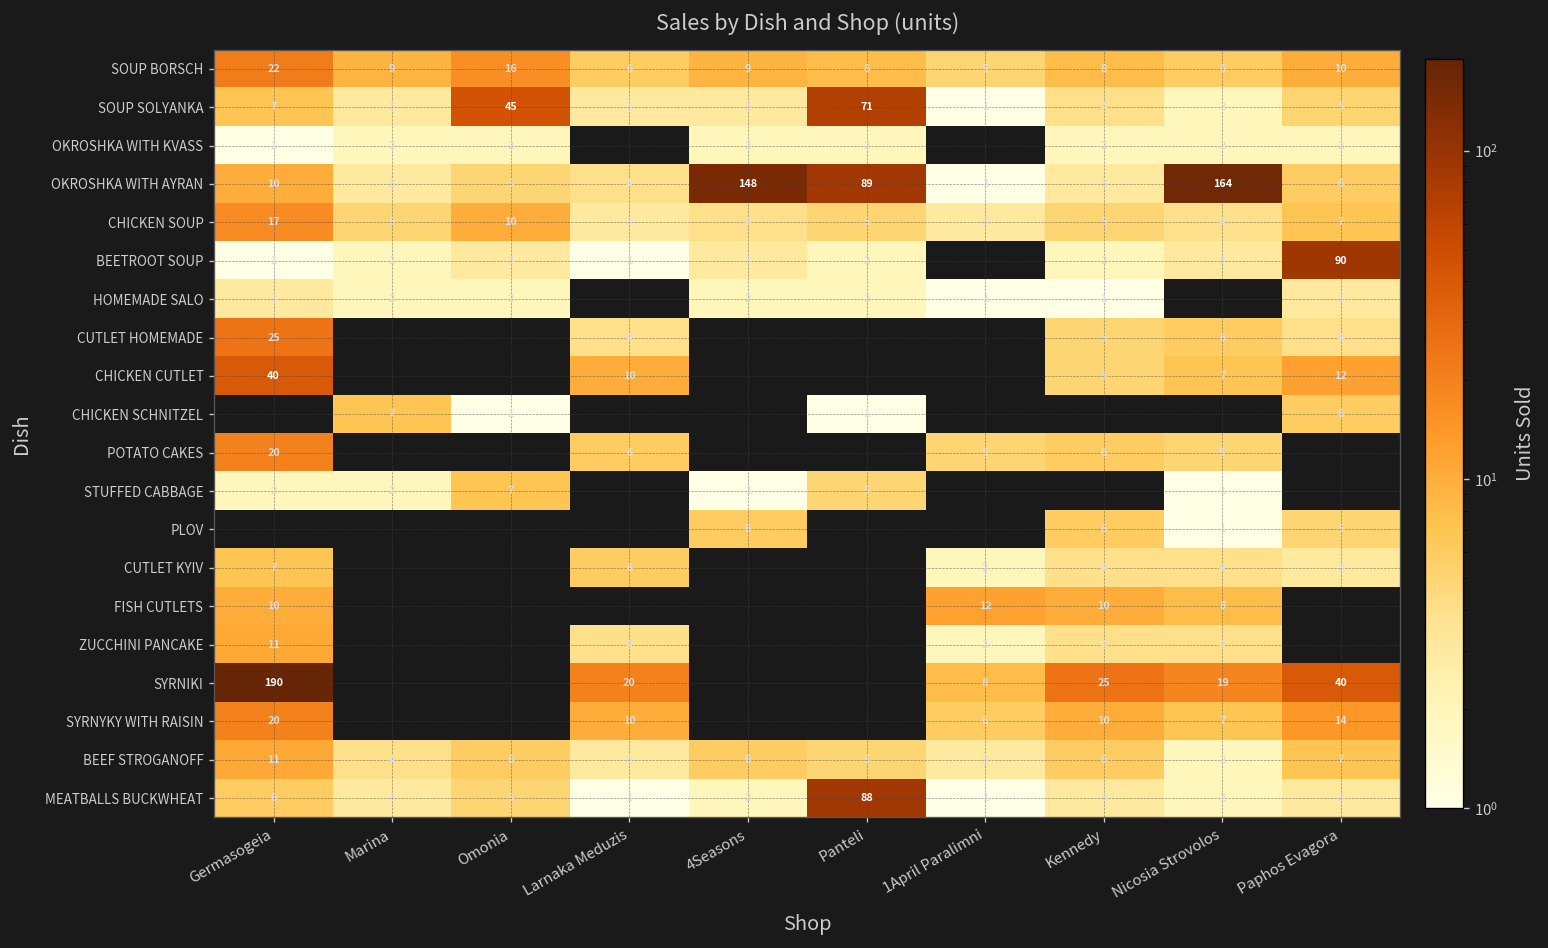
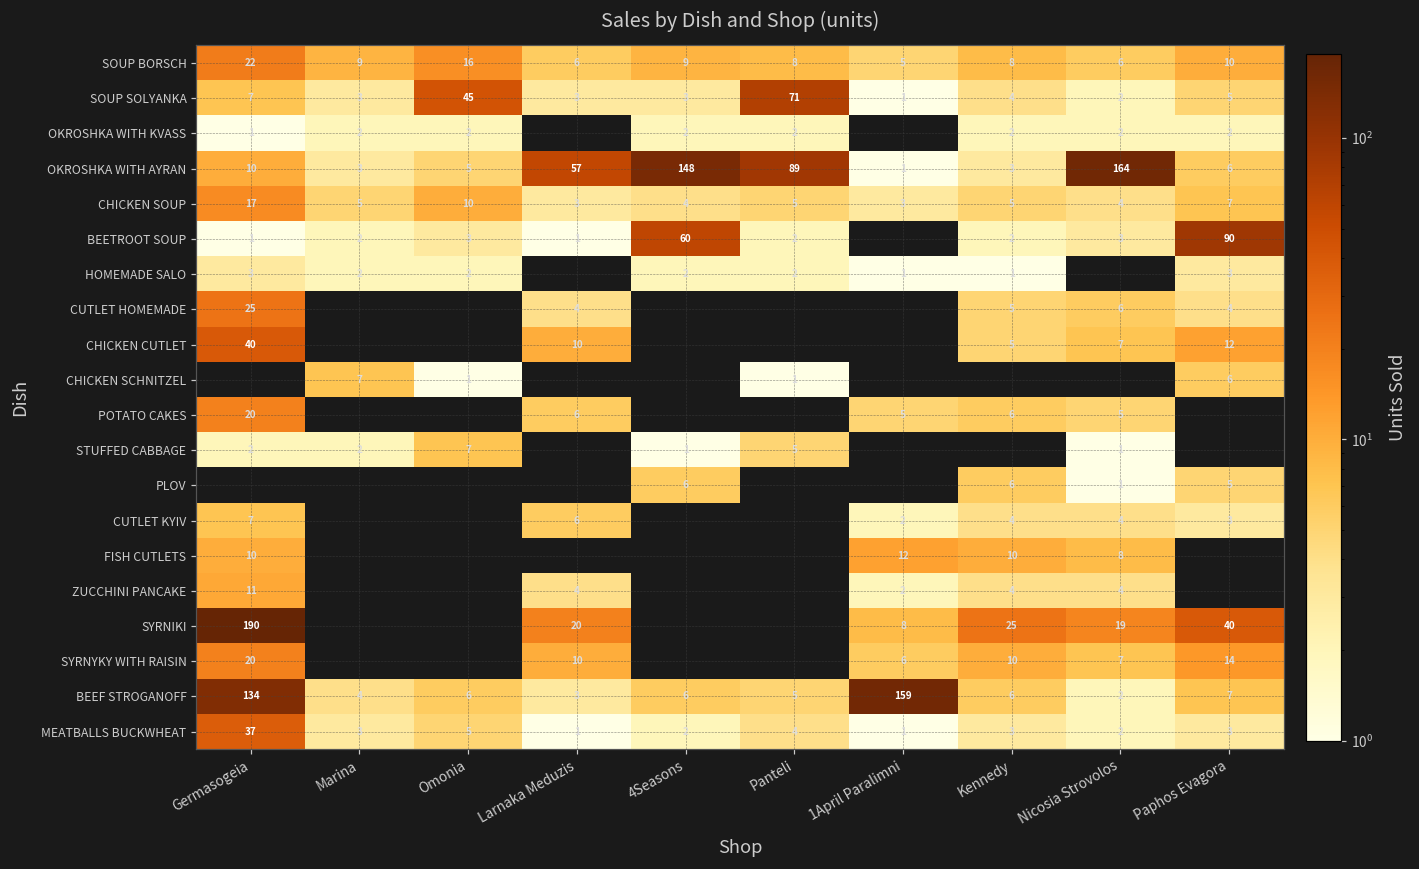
OKROSHKA WITH AYRAN, Larnaka Meduzis: 4 -> 57
BEETROOT SOUP, 4Seasons: 3 -> 60
BEEF STROGANOFF, Germasogeia: 11 -> 134
BEEF STROGANOFF, 1April Paralimni: 3 -> 159
MEATBALLS BUCKWHEAT, Germasogeia: 6 -> 37
MEATBALLS BUCKWHEAT, Panteli: 88 -> 4
